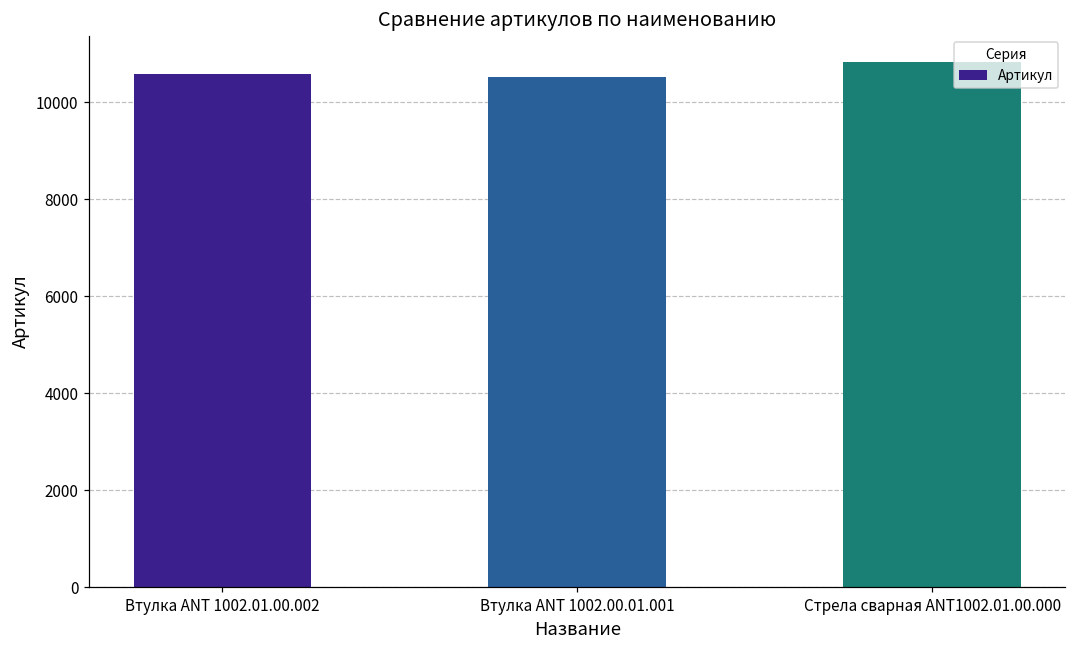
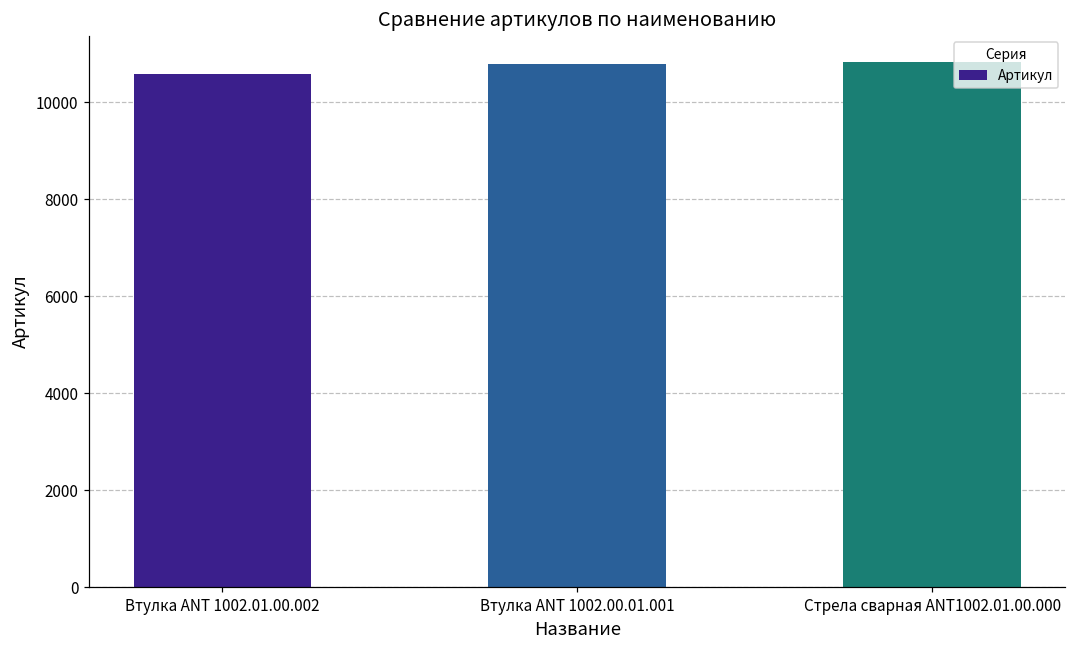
Втулка ANT 1002.00.01.001: 10500 -> 10800
